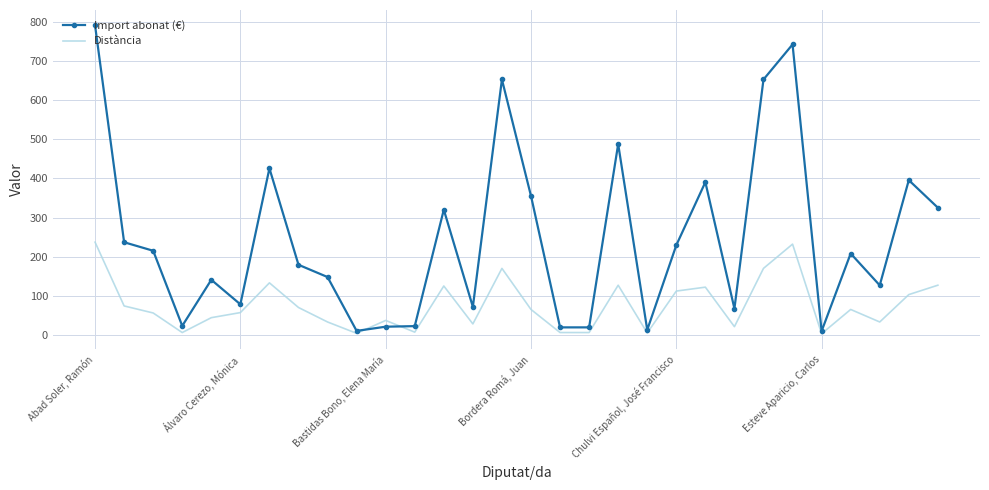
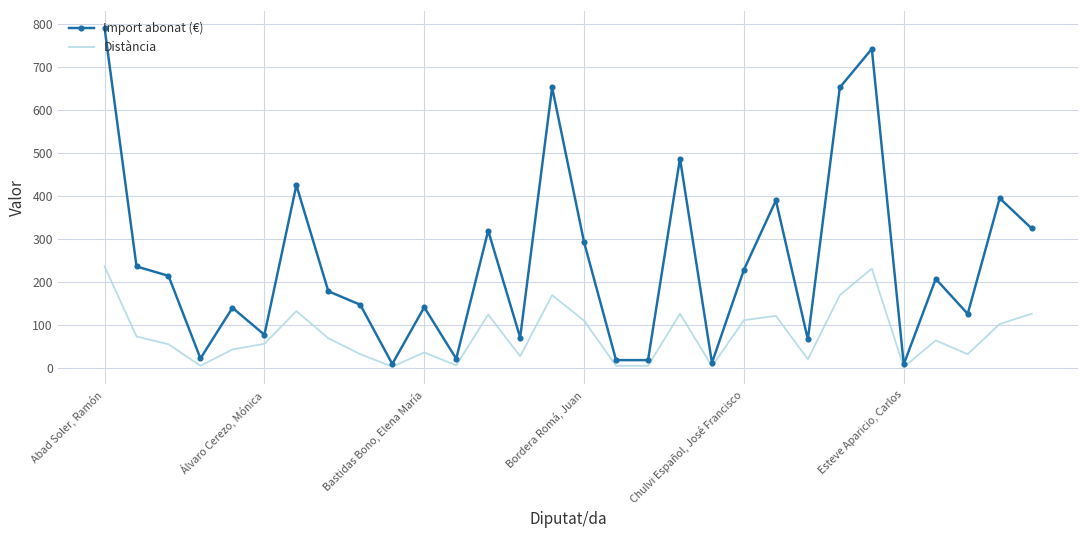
Import abonat (€), Bastidas Bono, Elena María: 20 -> 140
Import abonat (€), Bordera Romá, Juan: 360 -> 290
Distància, Bordera Romá, Juan: 70 -> 110
